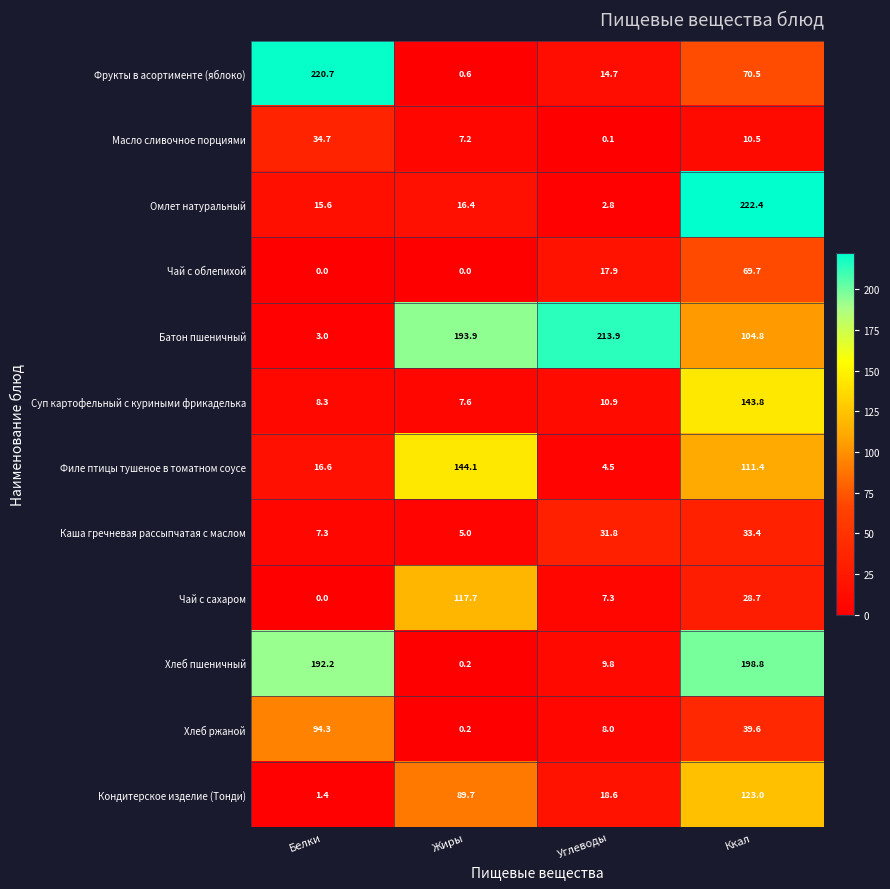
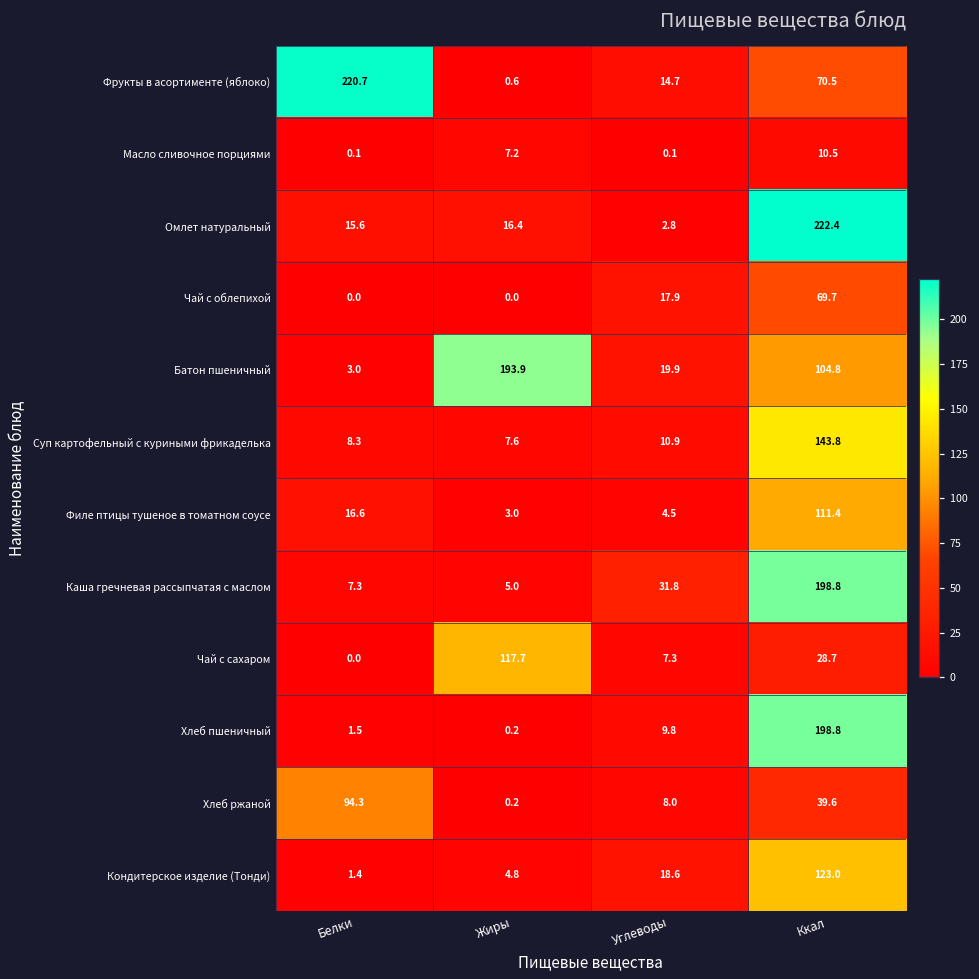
Масло сливочное порциями, Белки: 34.7 -> 0.1
Батон пшеничный, Углеводы: 213.9 -> 19.9
Филе птицы тушеное в томатном соусе, Жиры: 144.1 -> 3.0
Каша гречневая рассыпчатая с маслом, Ккал: 33.4 -> 198.8
Хлеб пшеничный, Белки: 192.2 -> 1.5
Кондитерское изделие (Тонди), Жиры: 89.7 -> 4.8
